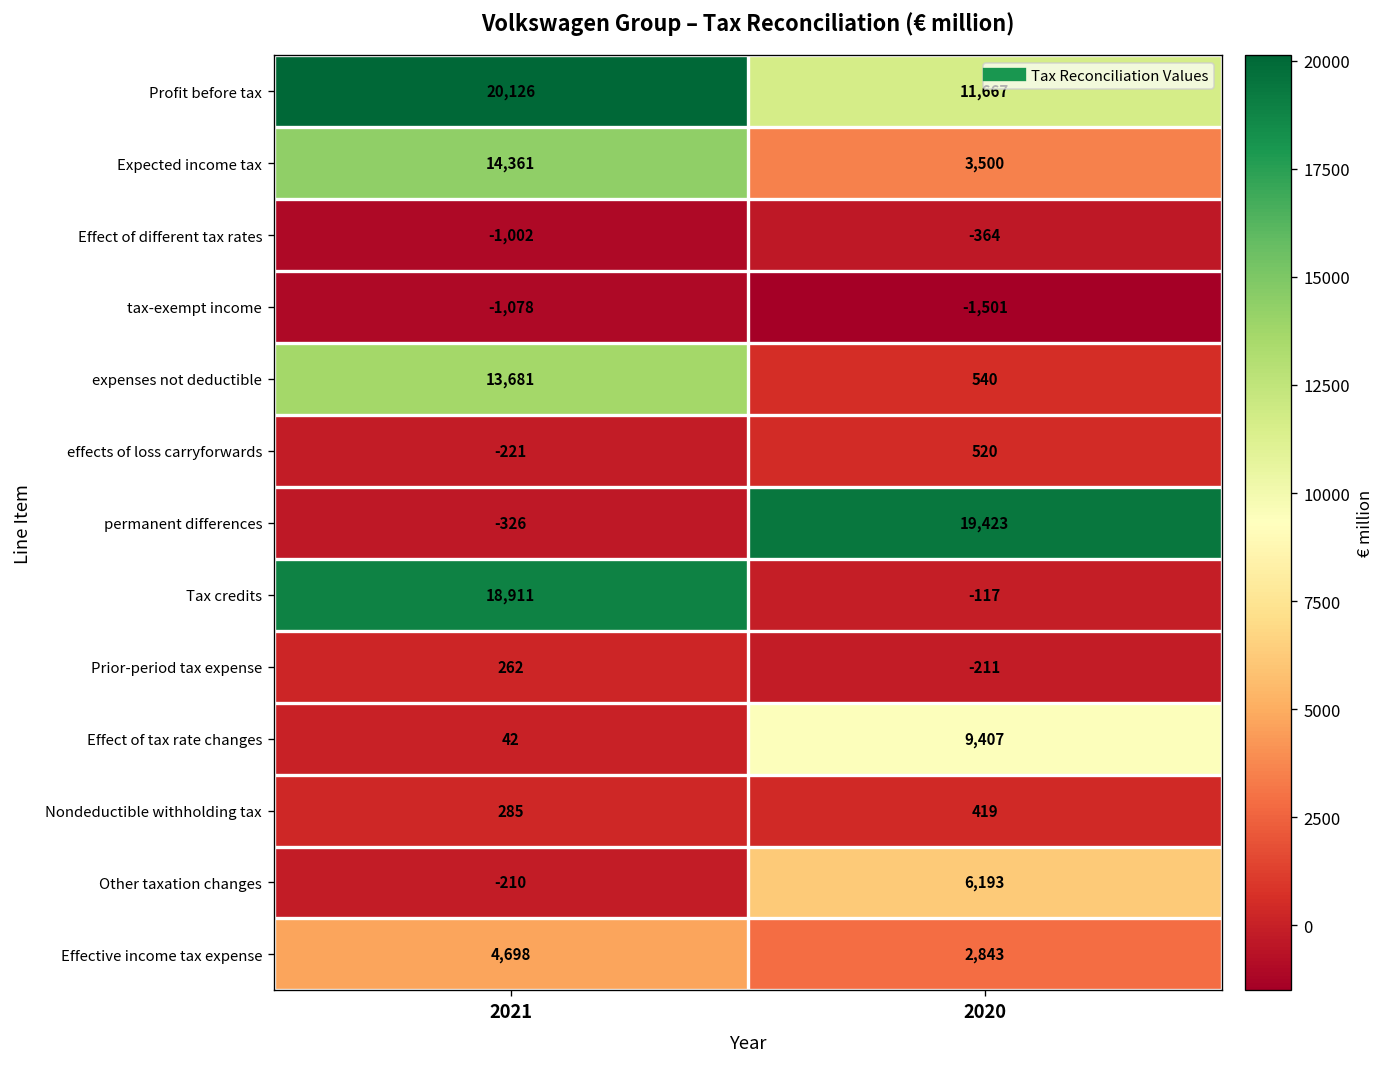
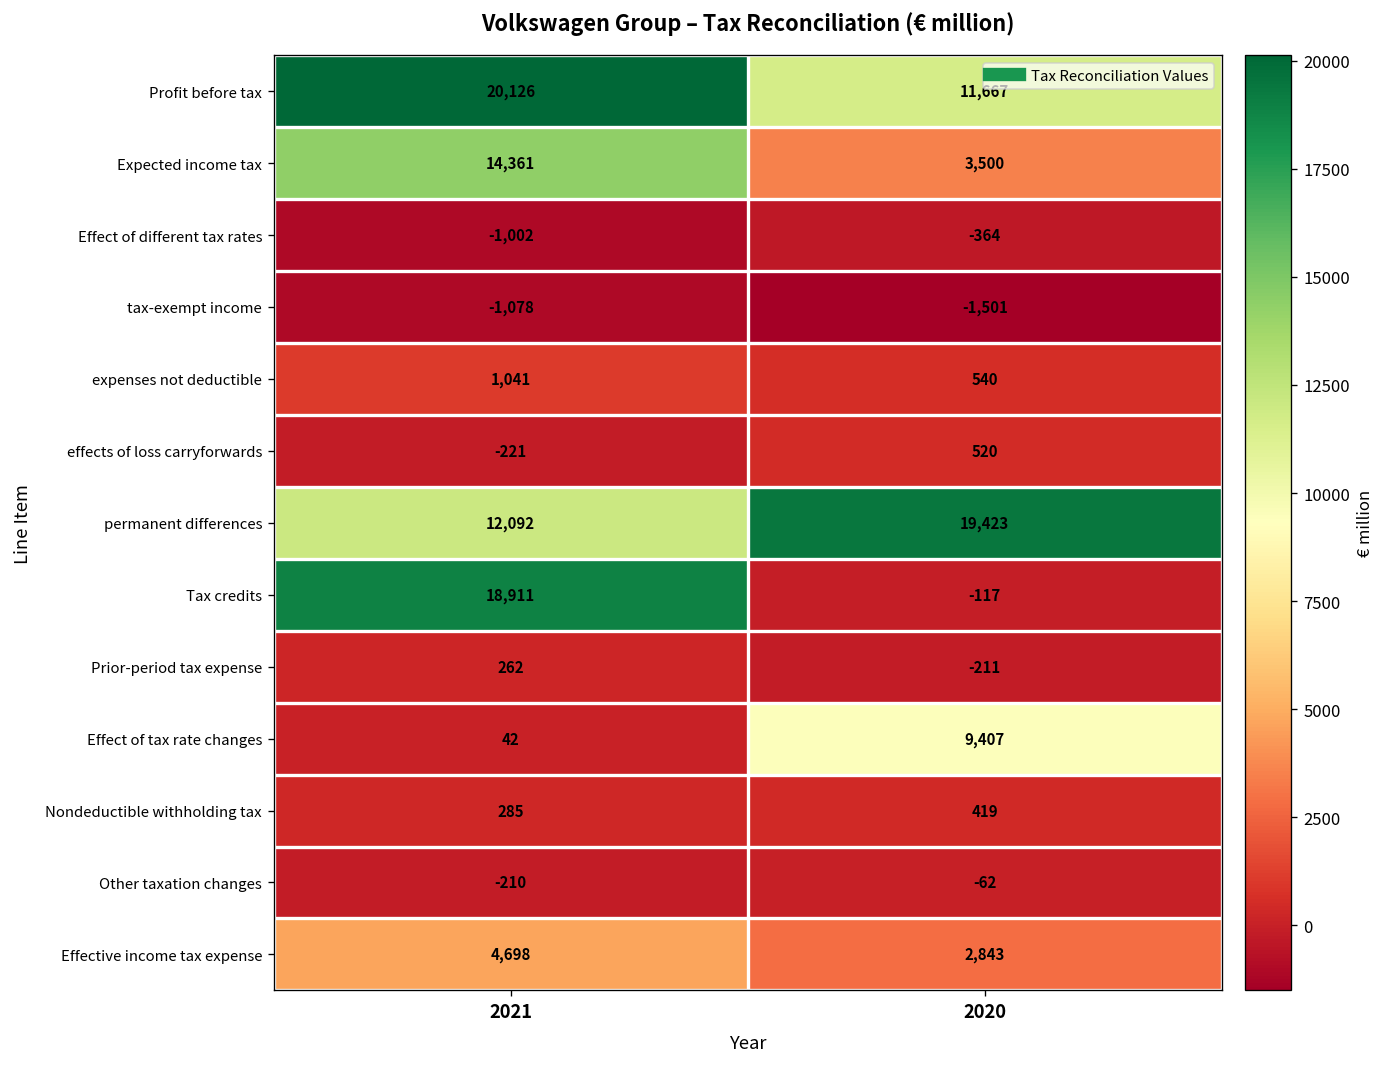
expenses not deductible, 2021: 13,681 -> 1,041
permanent differences, 2021: -326 -> 12,092
Other taxation changes, 2020: 6,193 -> -62
